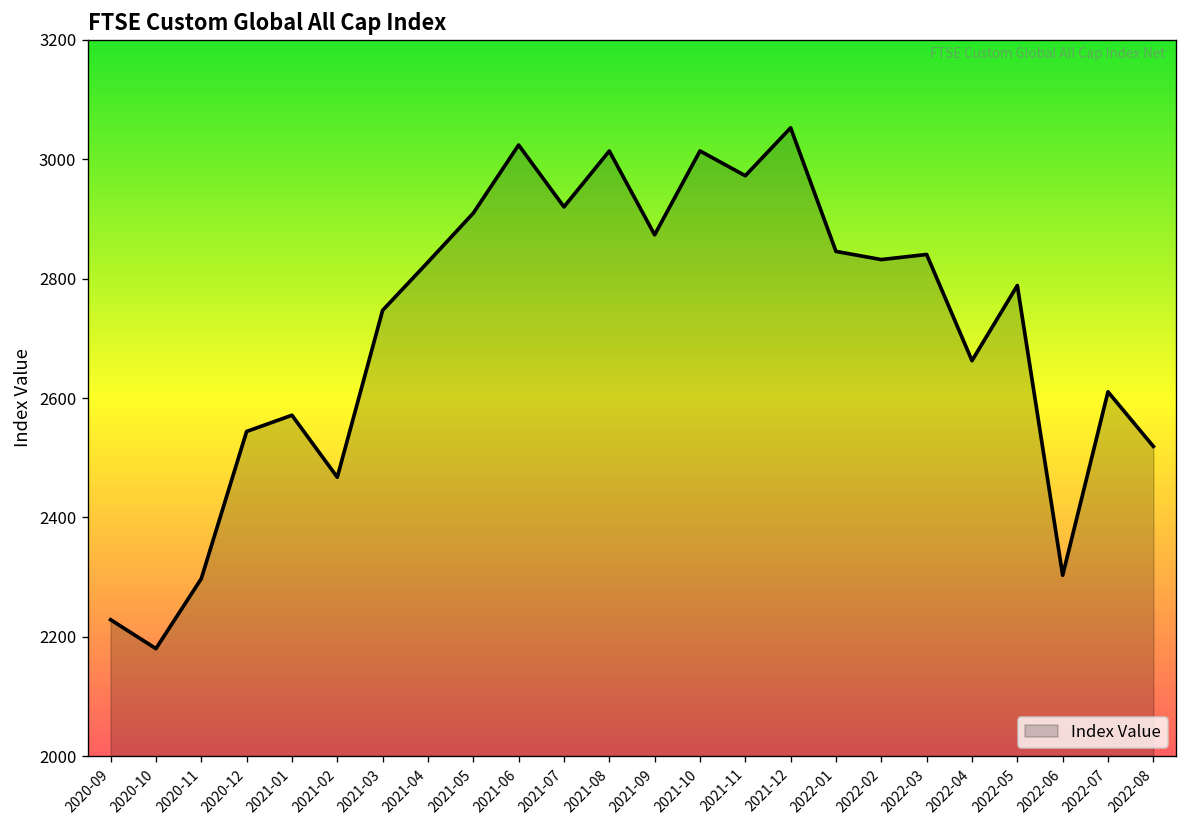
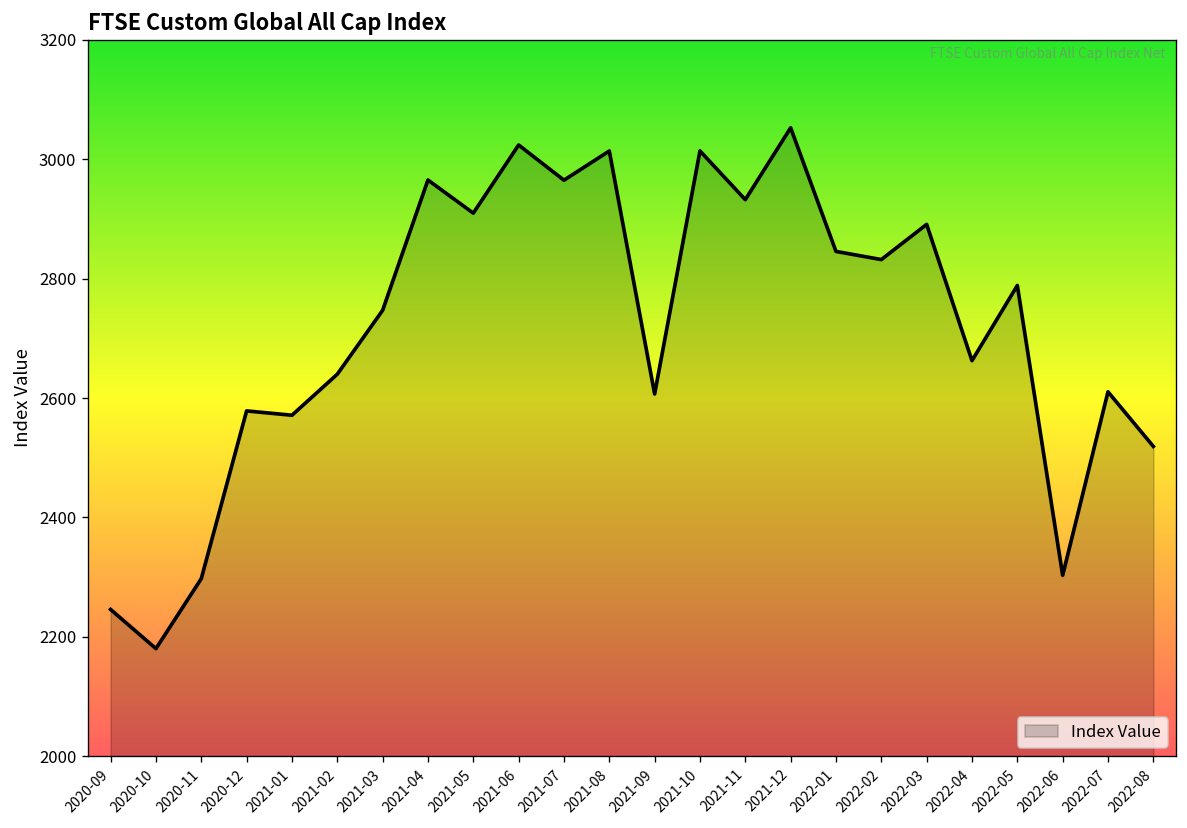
2020-09: 2230 -> 2250
2020-12: 2540 -> 2580
2021-02: 2470 -> 2640
2021-04: 2830 -> 2970
2021-07: 2920 -> 2970
2021-09: 2870 -> 2610
2021-11: 2970 -> 2930
2022-03: 2840 -> 2890
